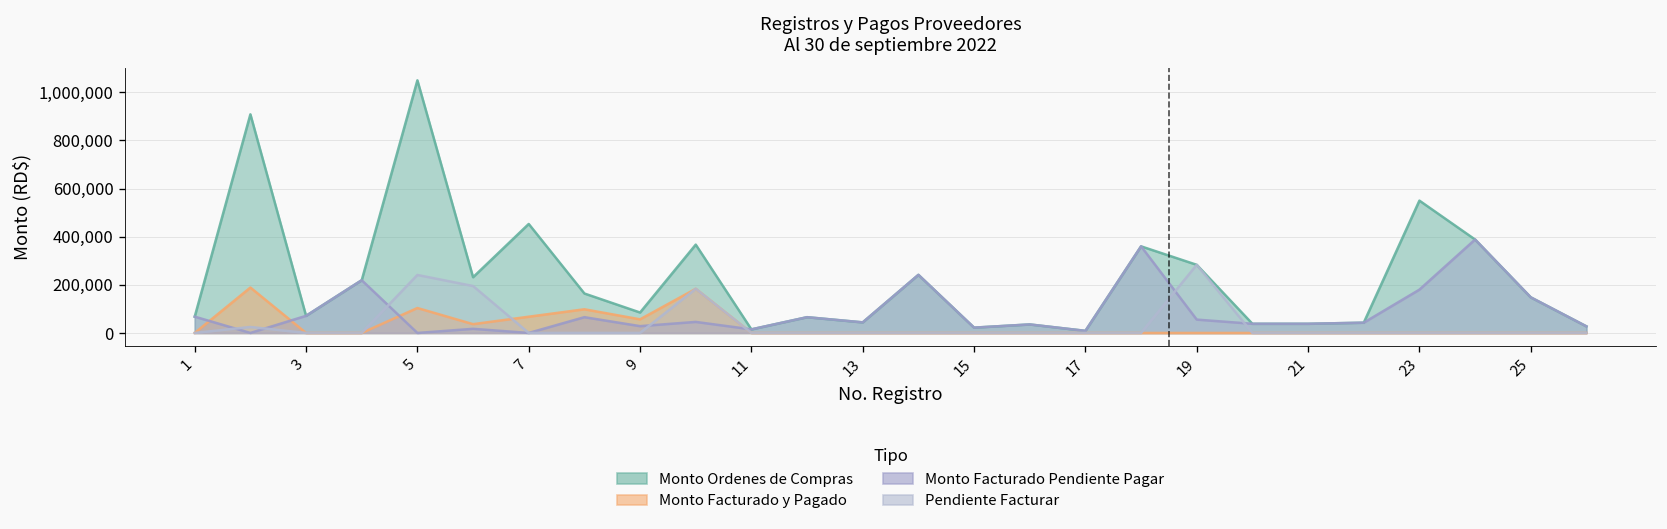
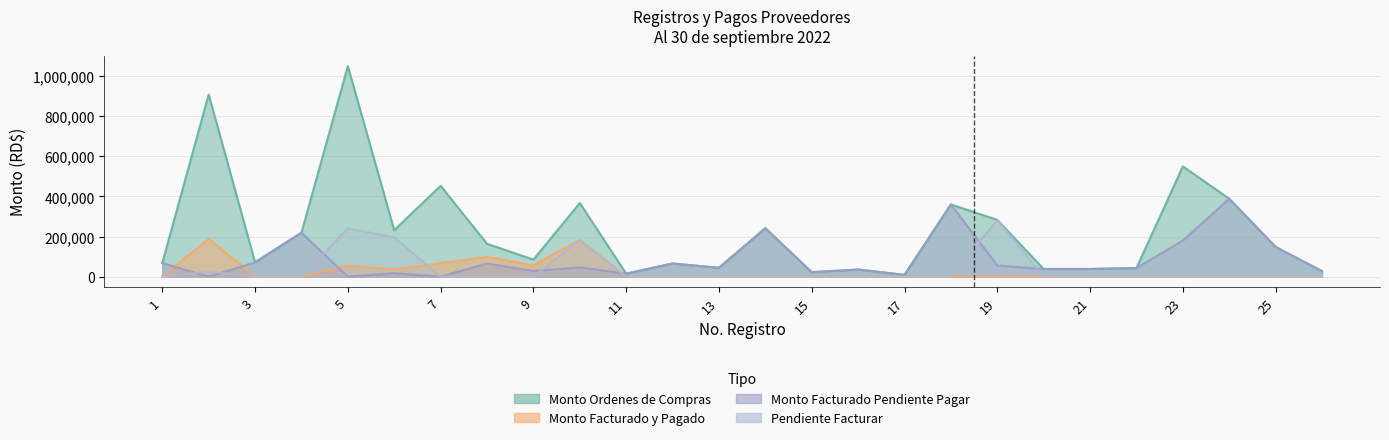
Monto Facturado y Pagado, 5: 100,000 -> 50,000
